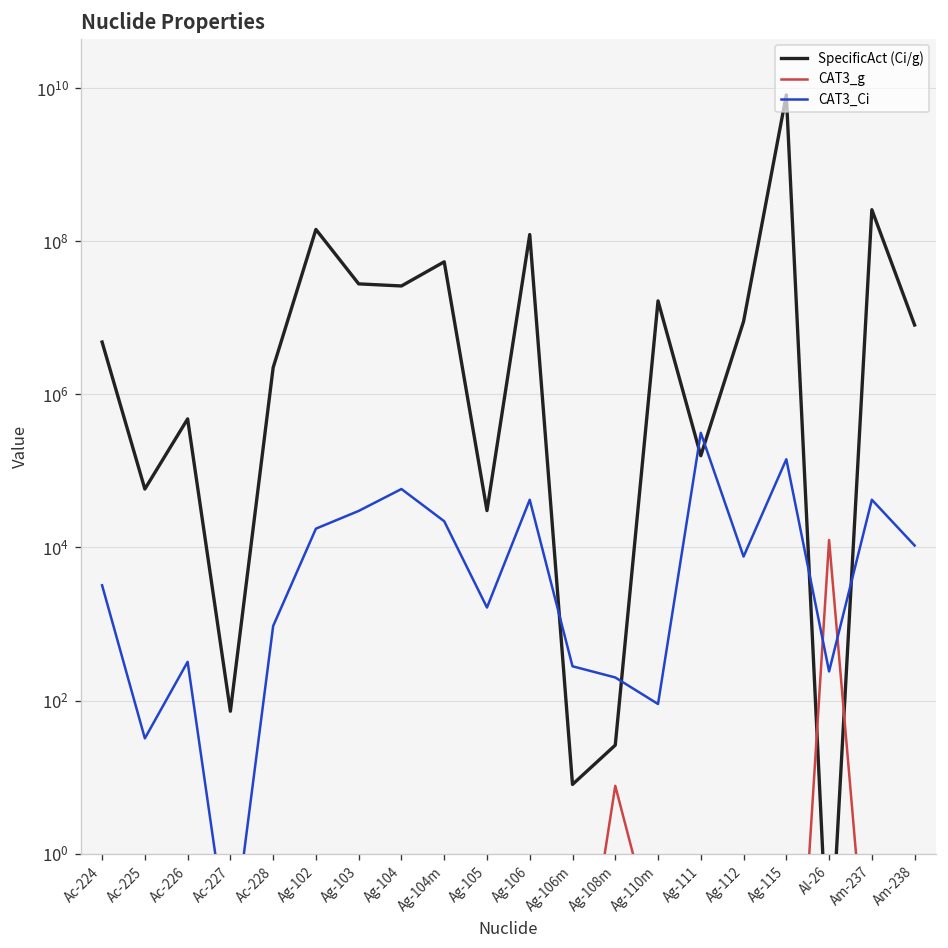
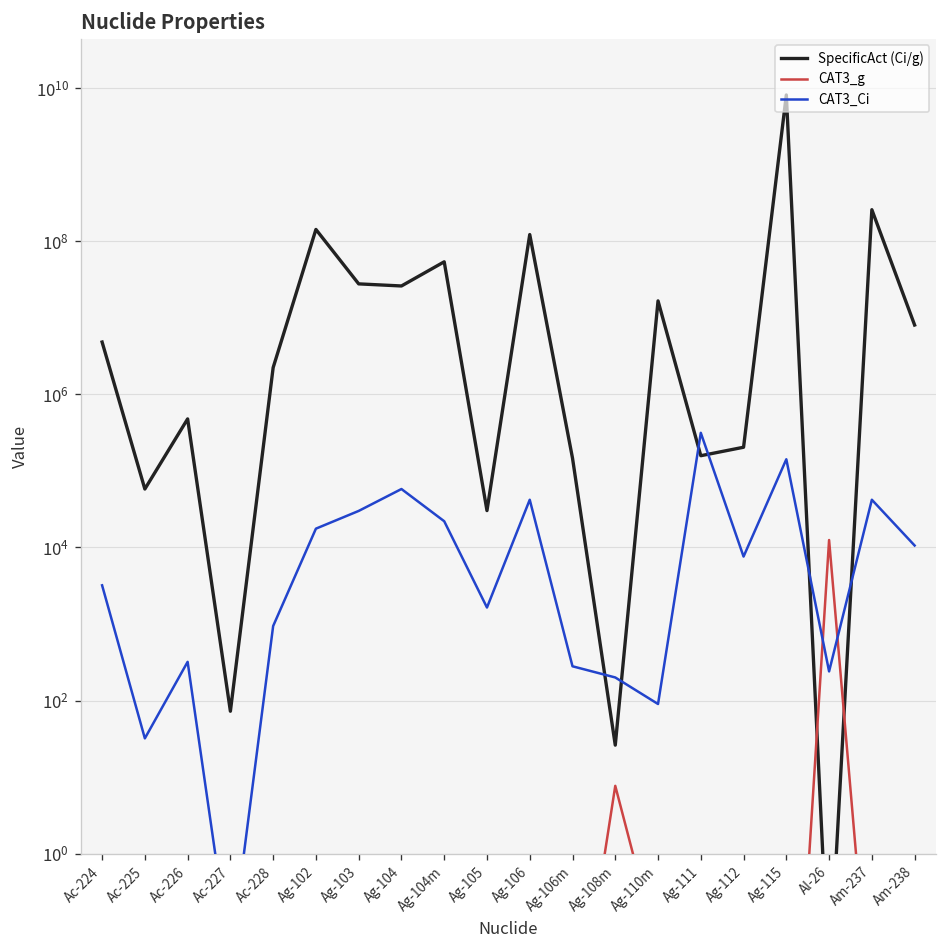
SpecificAct (Ci/g), Ag-106m: 8 -> 150000
SpecificAct (Ci/g), Ag-112: 9000000 -> 200000
